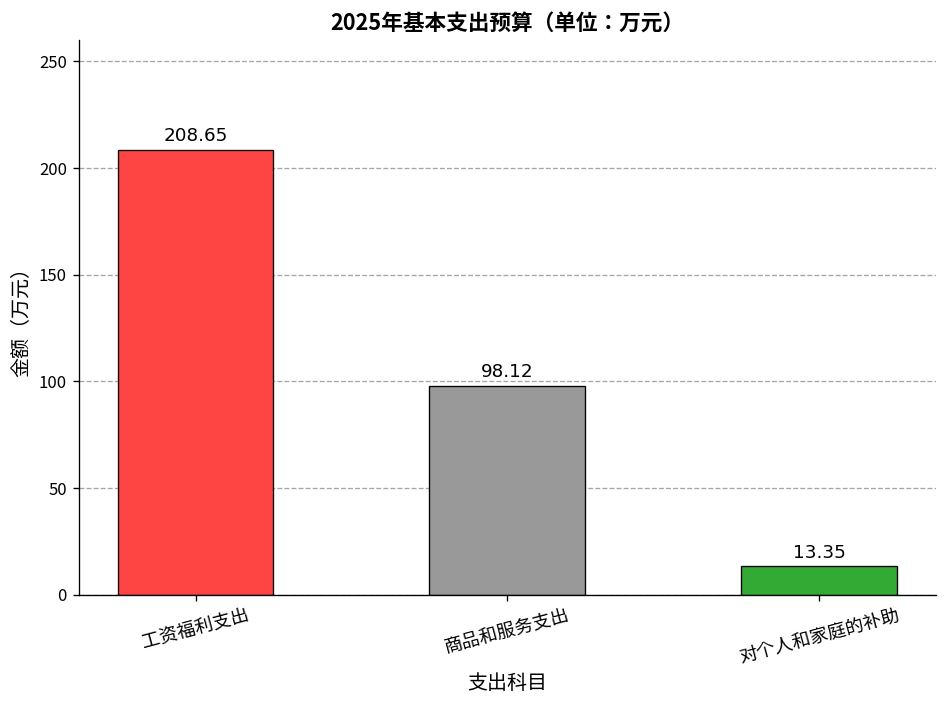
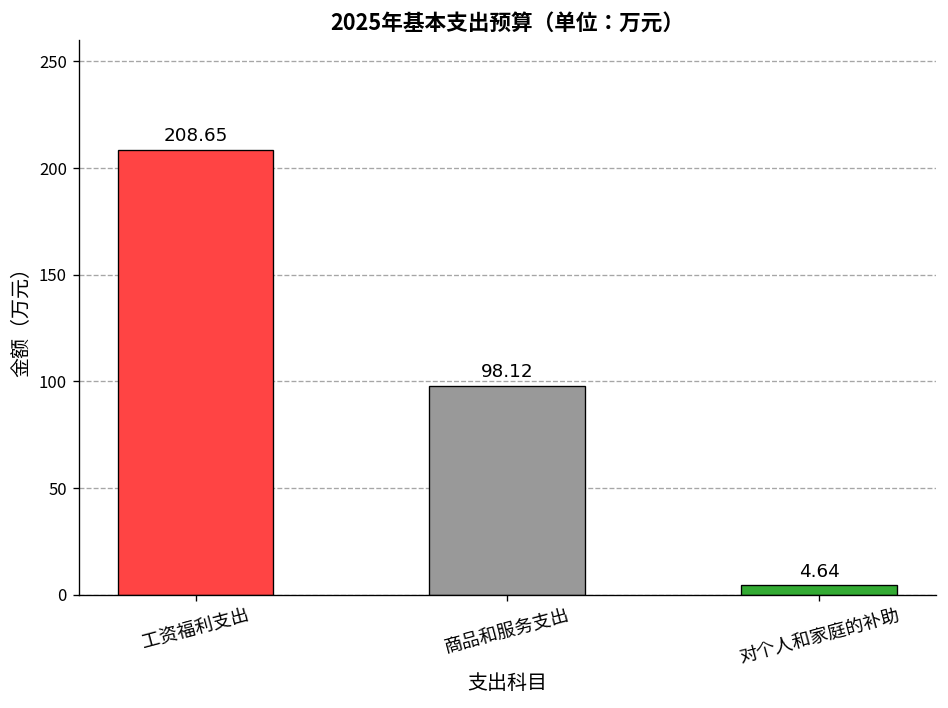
对个人和家庭的补助: 13.35 -> 4.64
